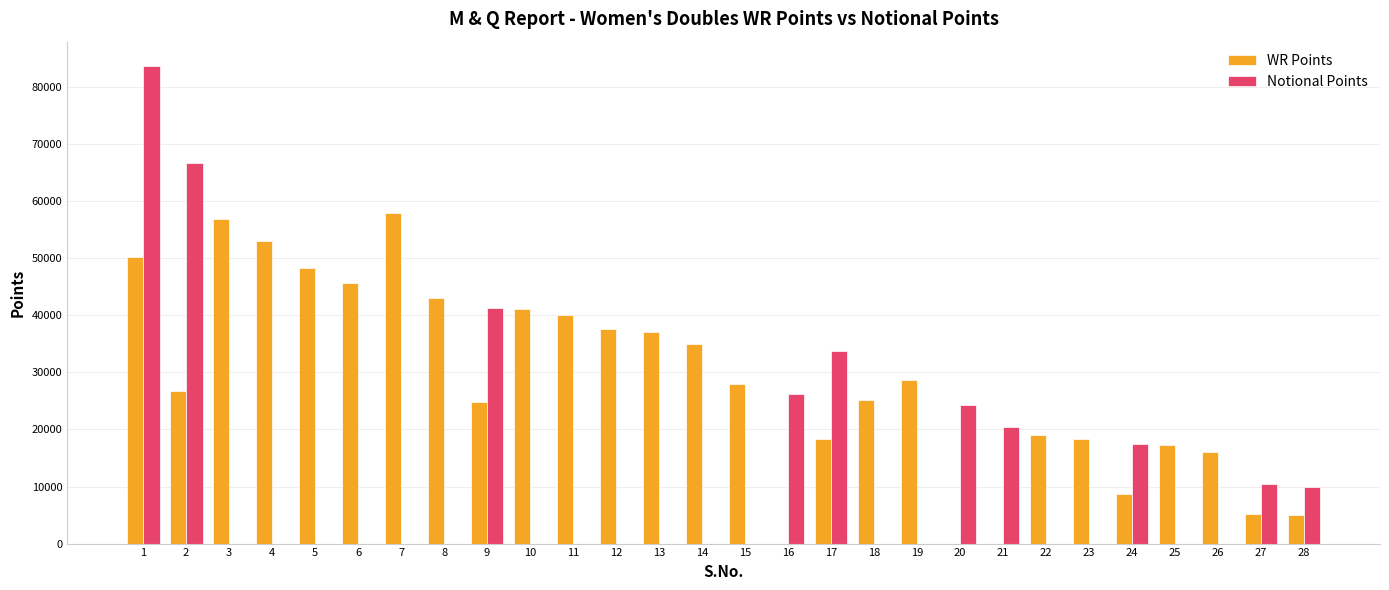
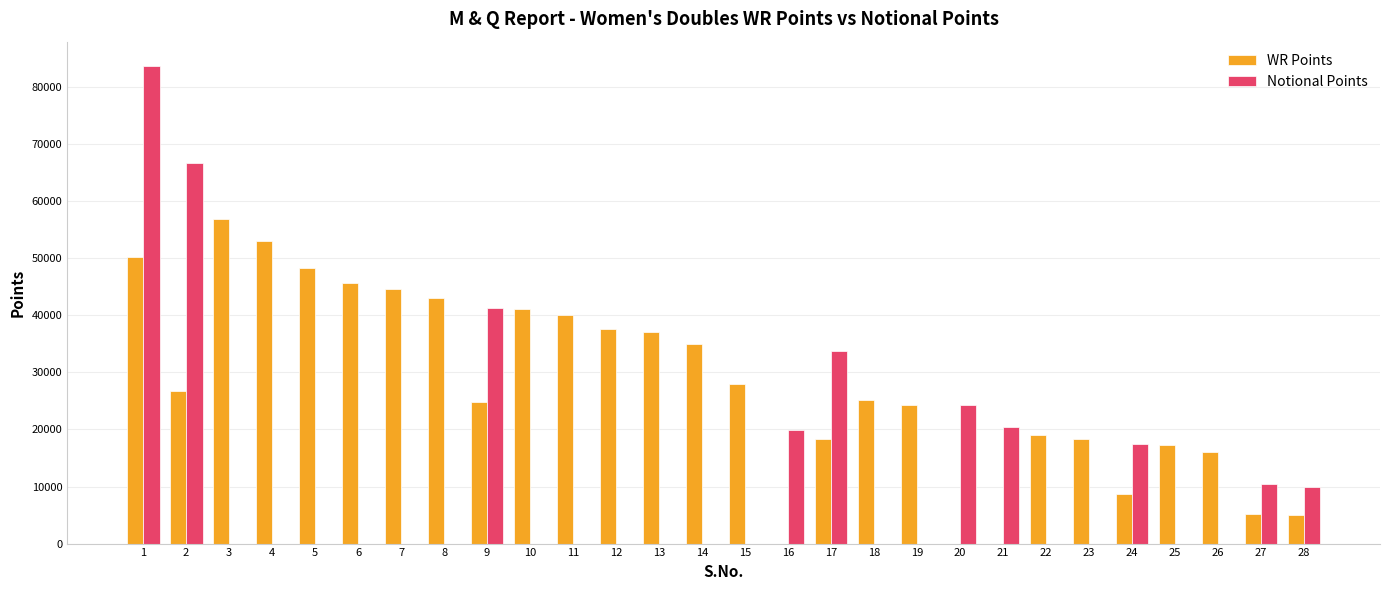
WR Points, 7: 58000 -> 45000
Notional Points, 16: 26000 -> 20000
WR Points, 19: 29000 -> 24000
